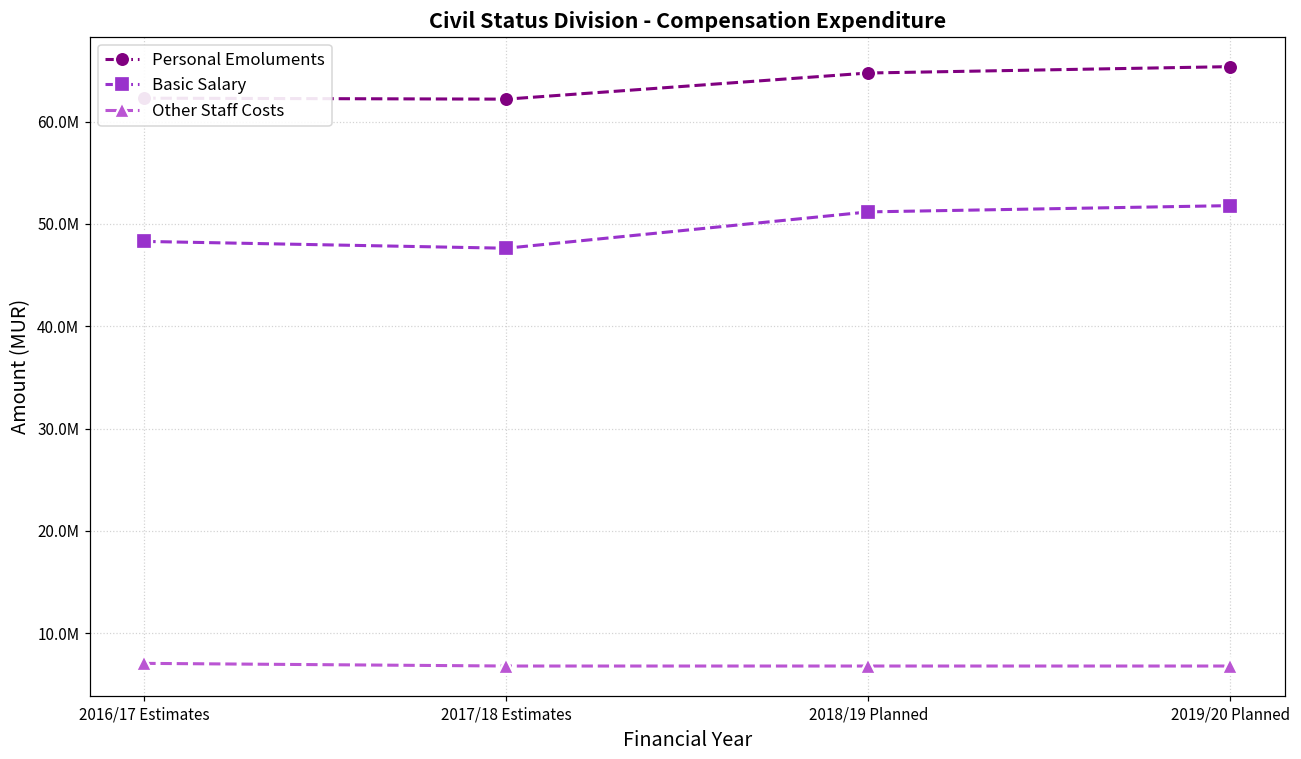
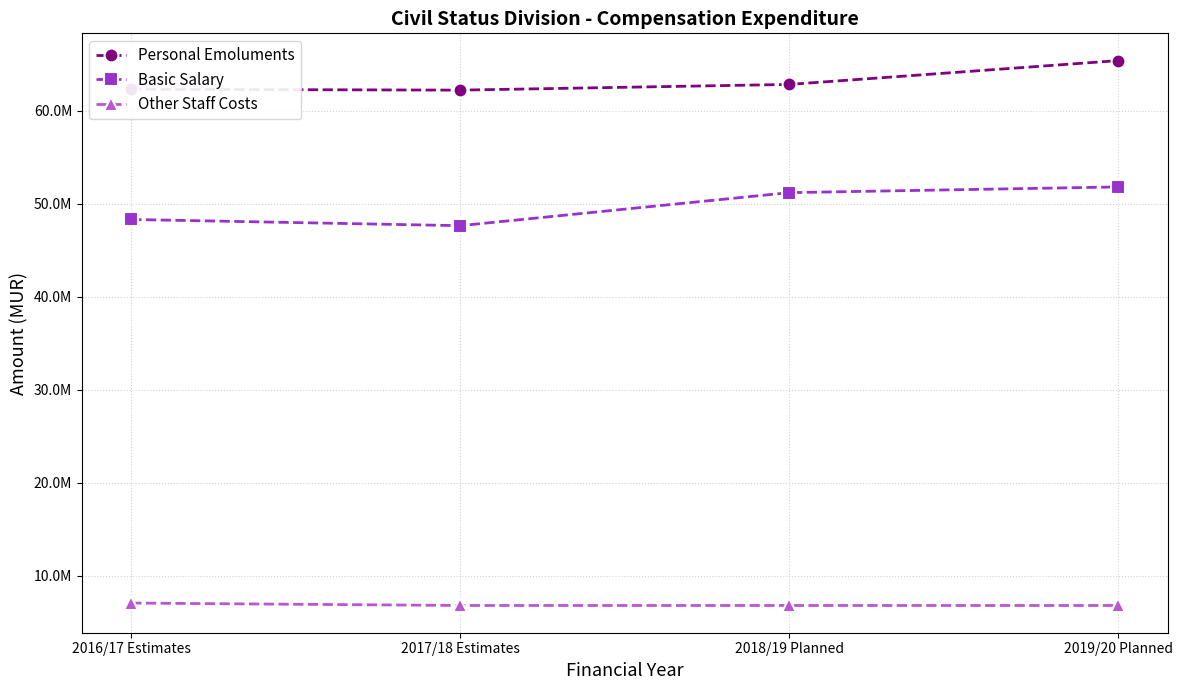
Personal Emoluments, 2018/19 Planned: 65000000 -> 63000000
